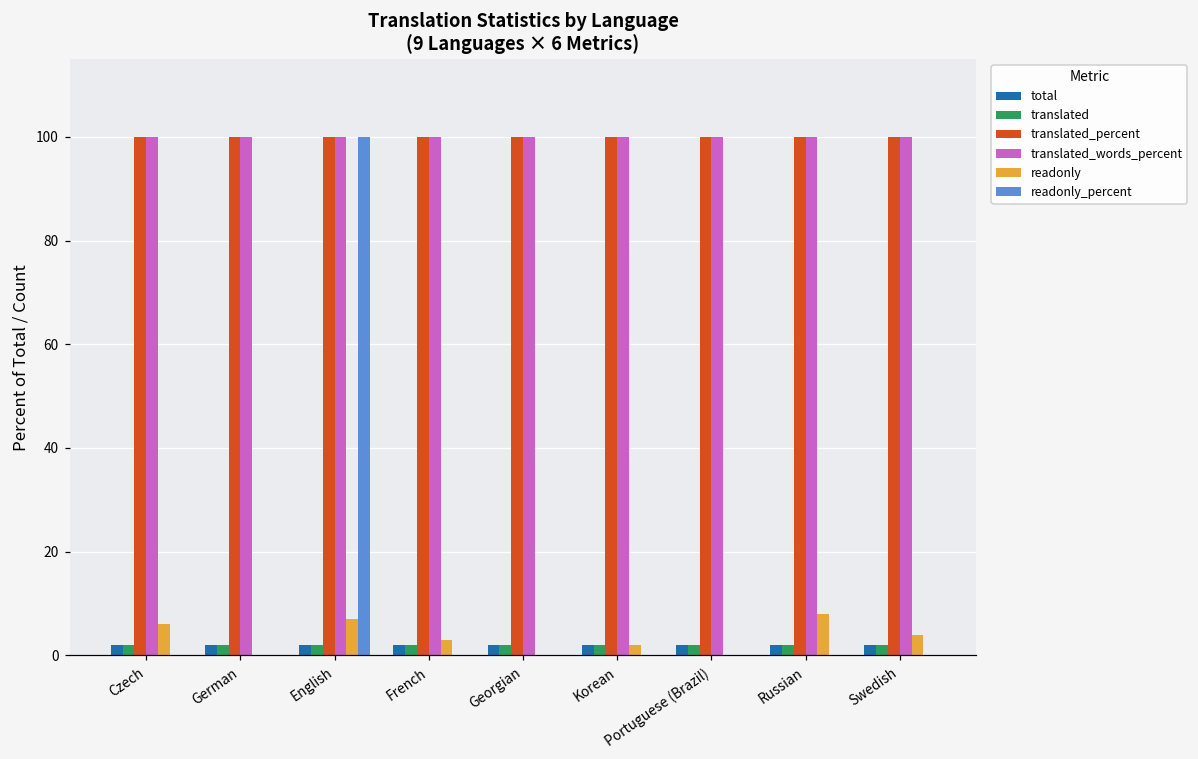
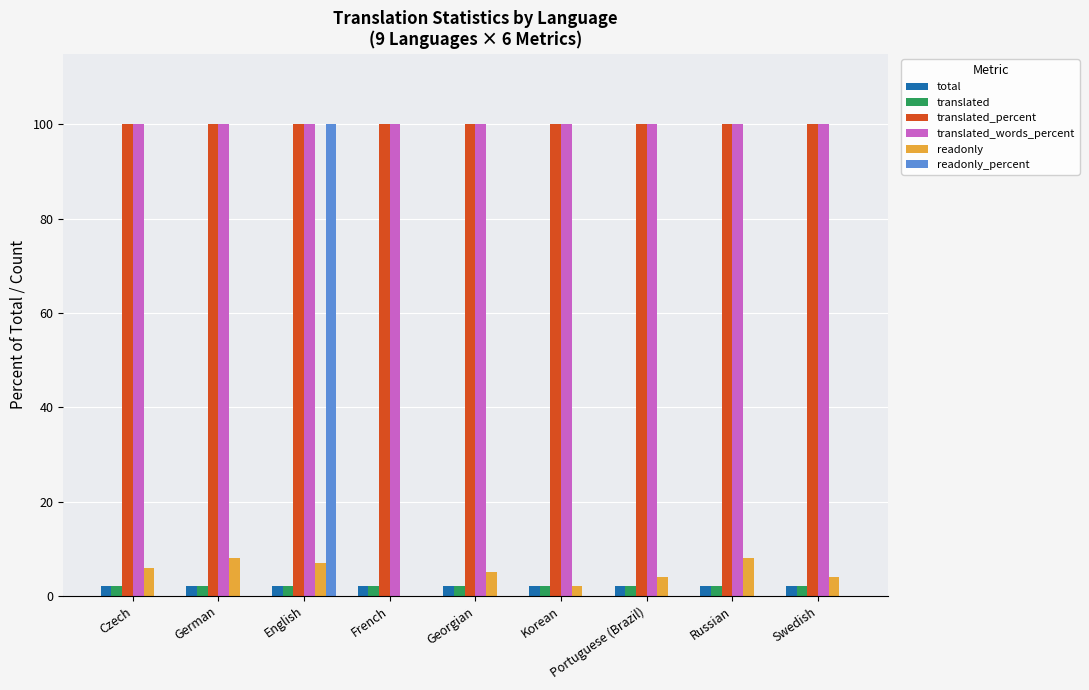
readonly, German: 0 -> 8
readonly, French: 3 -> 0
readonly, Georgian: 0 -> 5
readonly, Portuguese (Brazil): 0 -> 4
